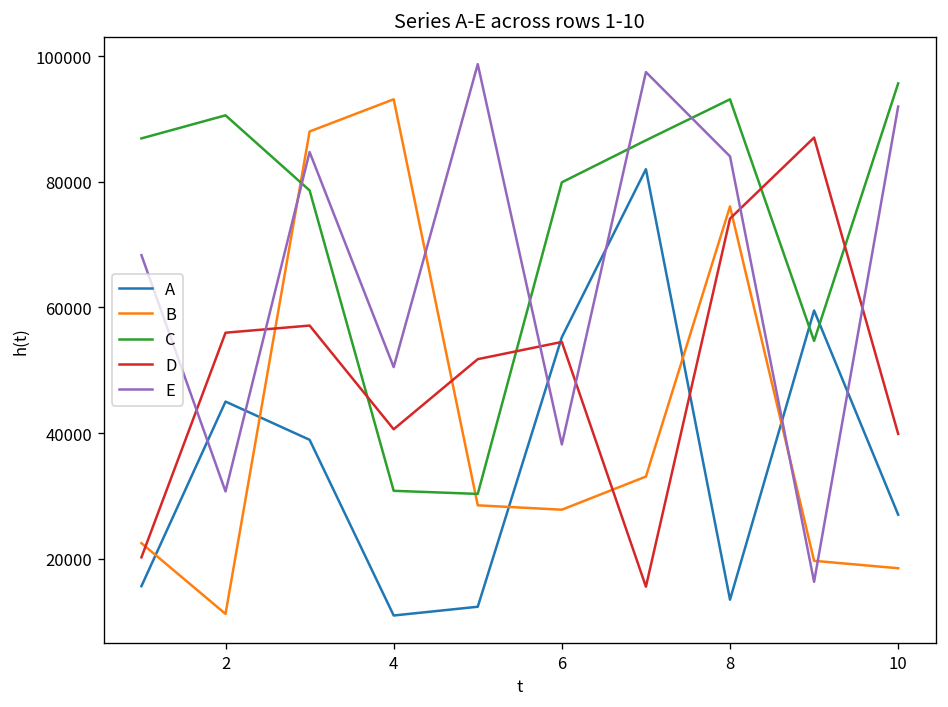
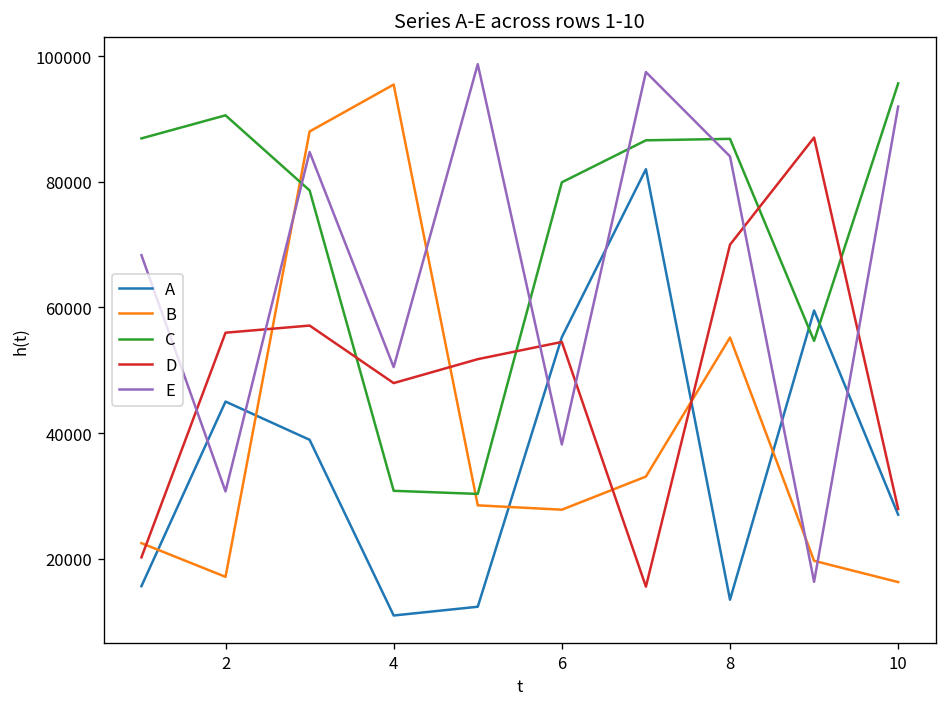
B, 2: 11000 -> 17000
B, 4: 93000 -> 95000
D, 4: 41000 -> 48000
B, 8: 76000 -> 55000
C, 8: 93000 -> 87000
D, 8: 74000 -> 70000
B, 10: 18000 -> 16000
D, 10: 40000 -> 28000
